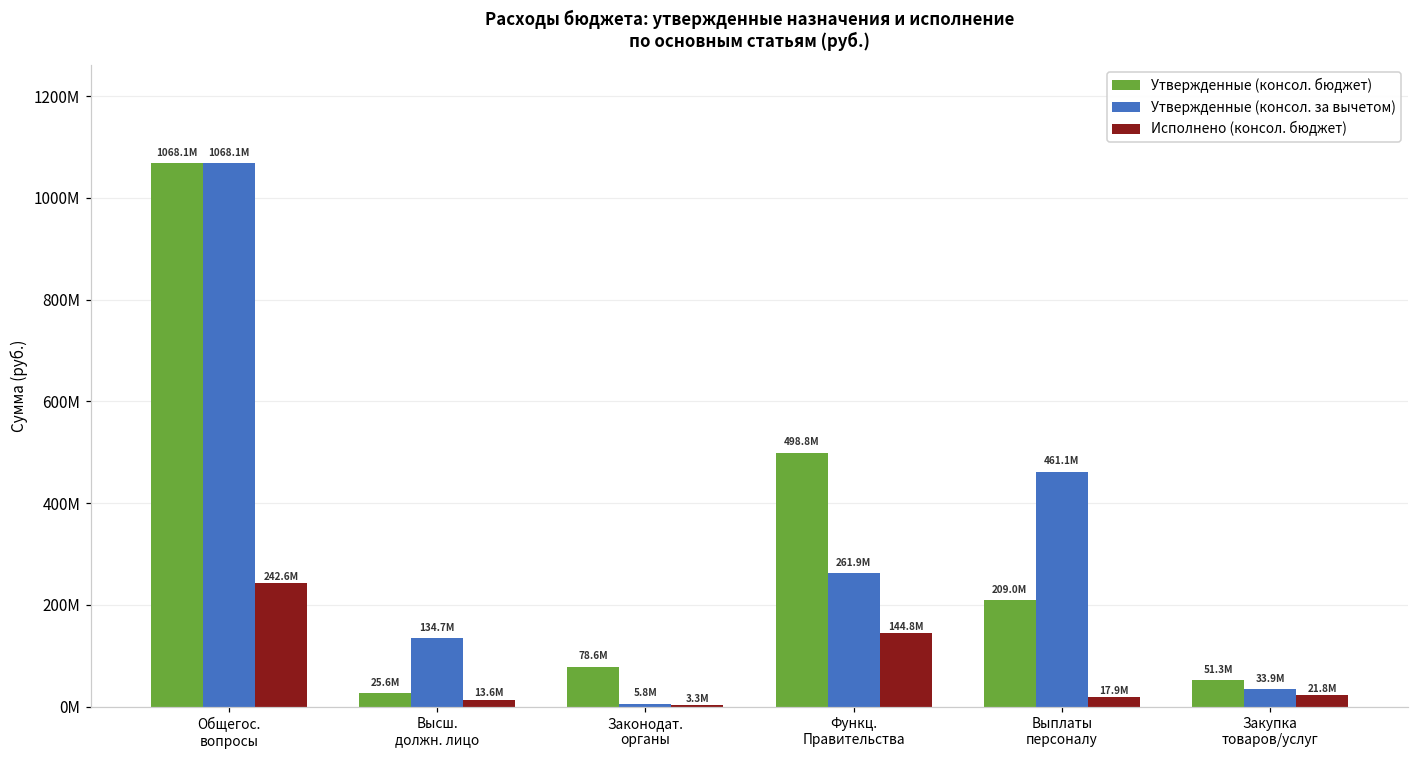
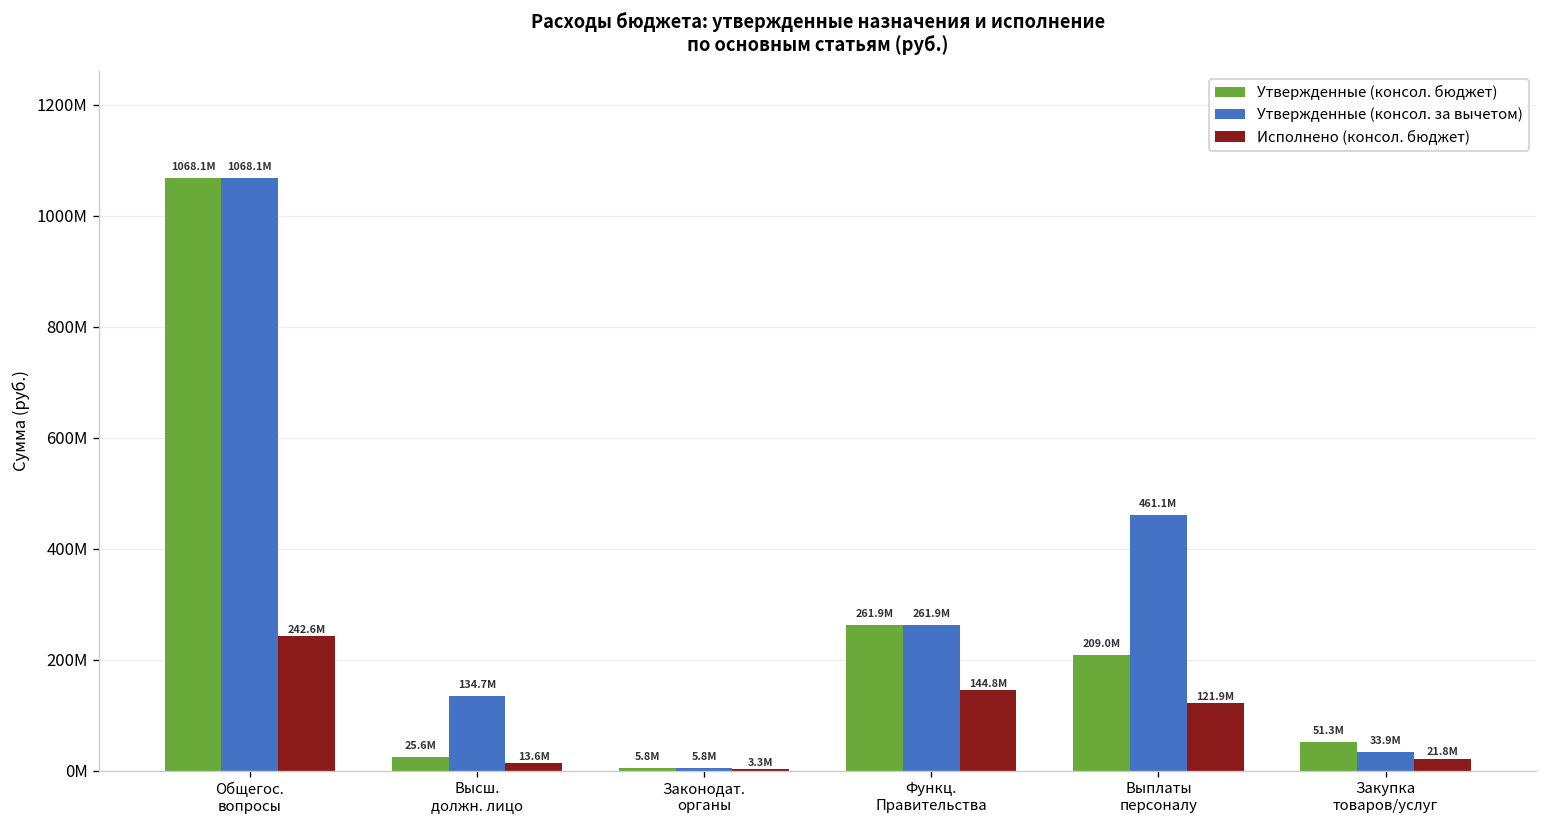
Утвержденные (консол. бюджет), Законодат. органы: 78.6M -> 5.8M
Утвержденные (консол. бюджет), Функц. Правительства: 498.8M -> 261.9M
Исполнено (консол. бюджет), Выплаты персоналу: 17.9M -> 121.9M
